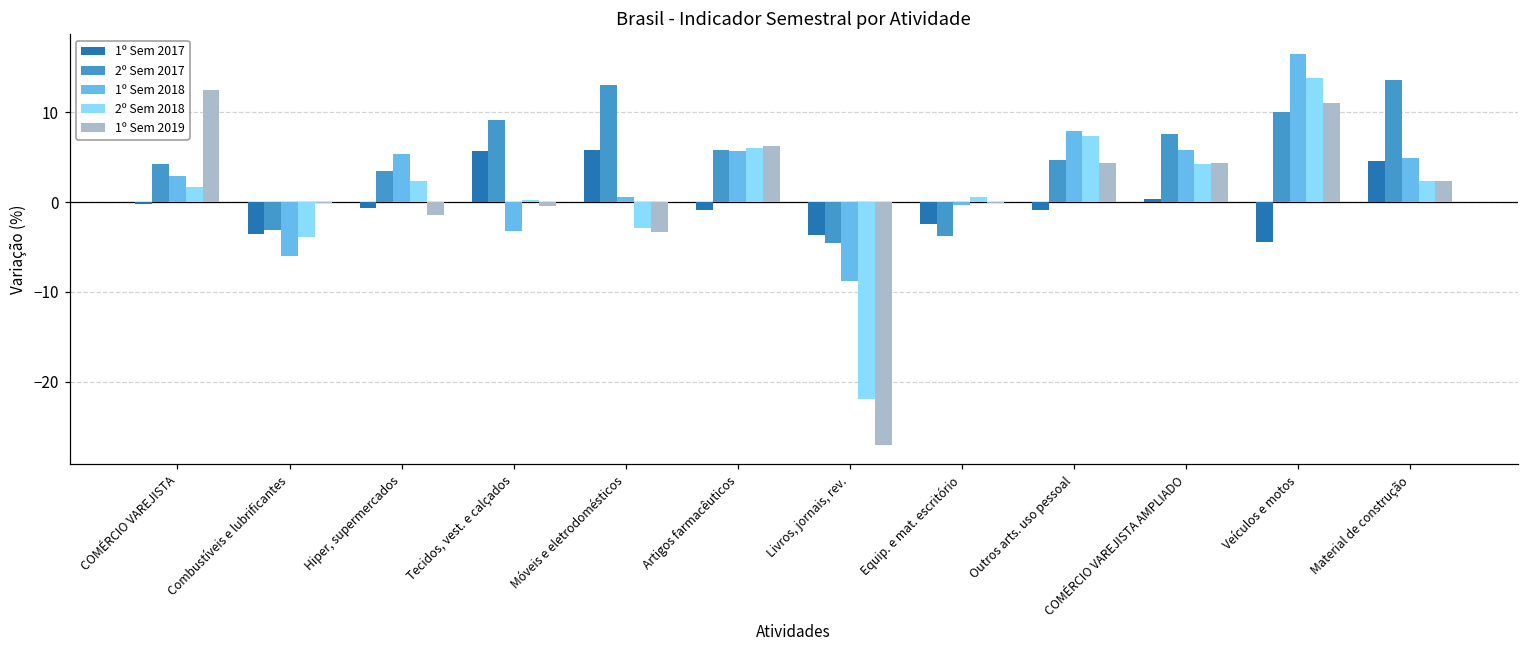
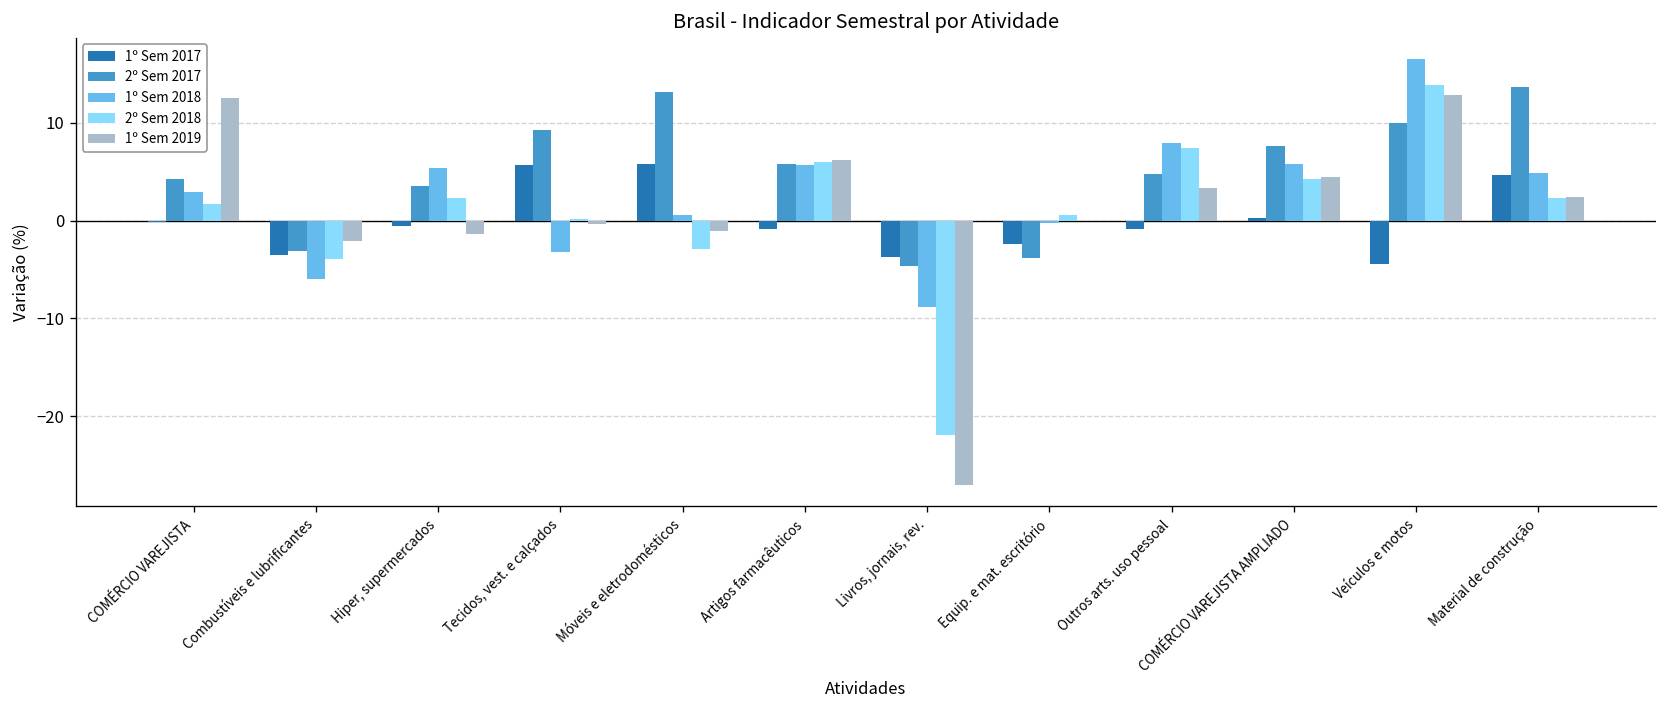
1º Sem 2019, Combustíveis e lubrificantes: 0 -> -2
1º Sem 2019, Móveis e eletrodomésticos: -3 -> -1
1º Sem 2019, Outros arts. uso pessoal: 4 -> 3
1º Sem 2019, Veículos e motos: 11 -> 13
